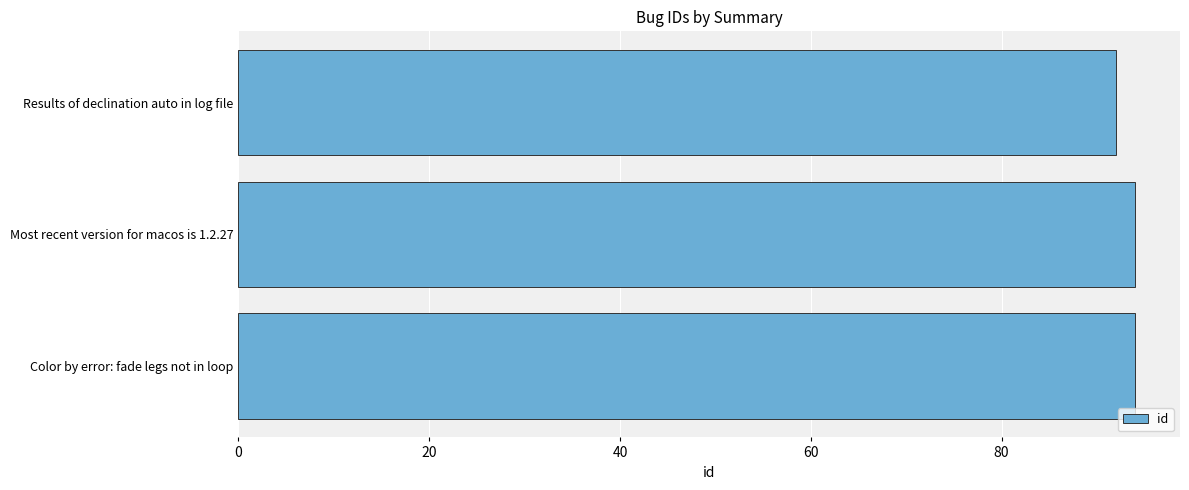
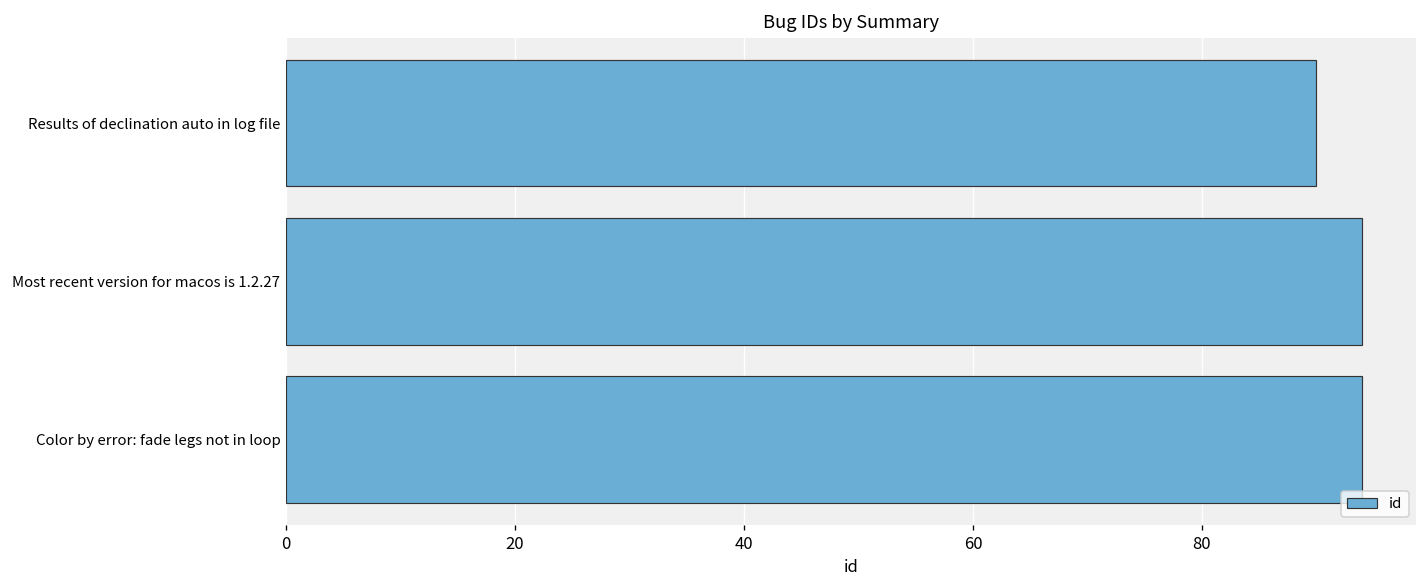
Results of declination auto in log file: 92 -> 90
